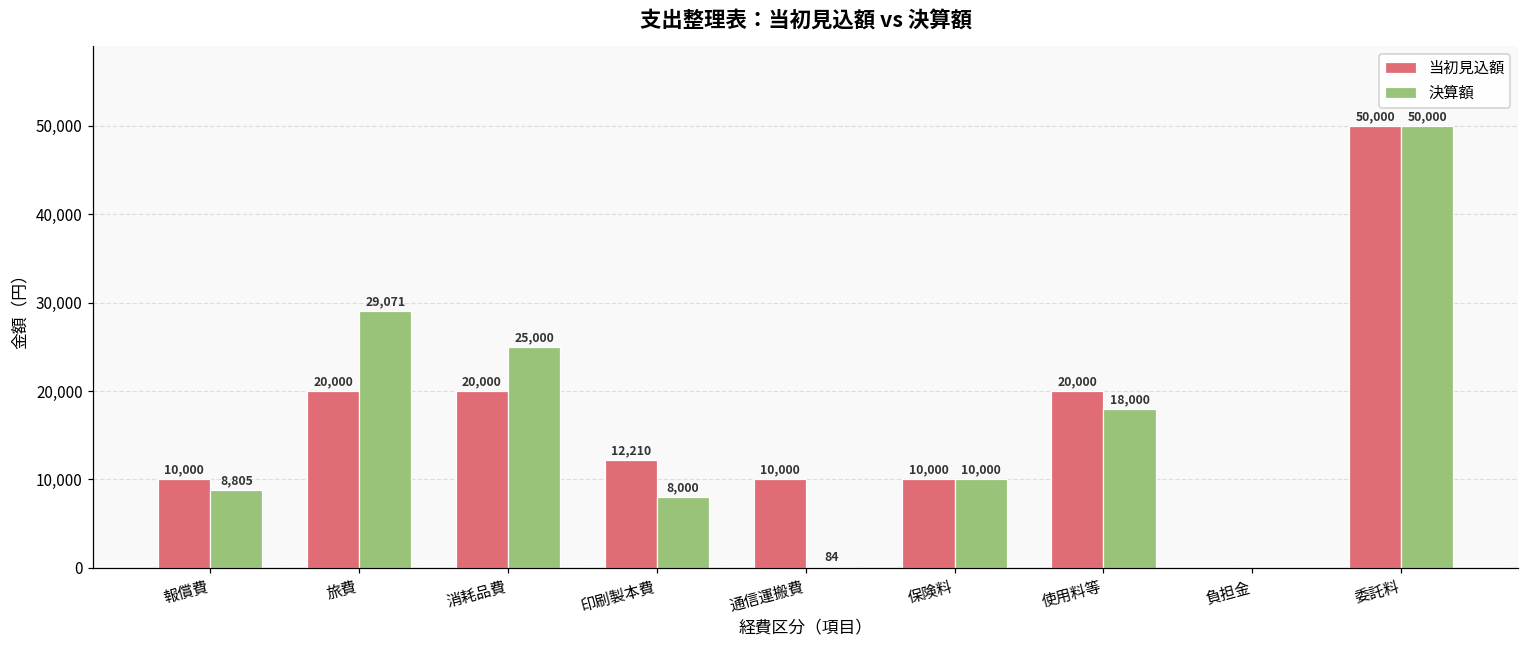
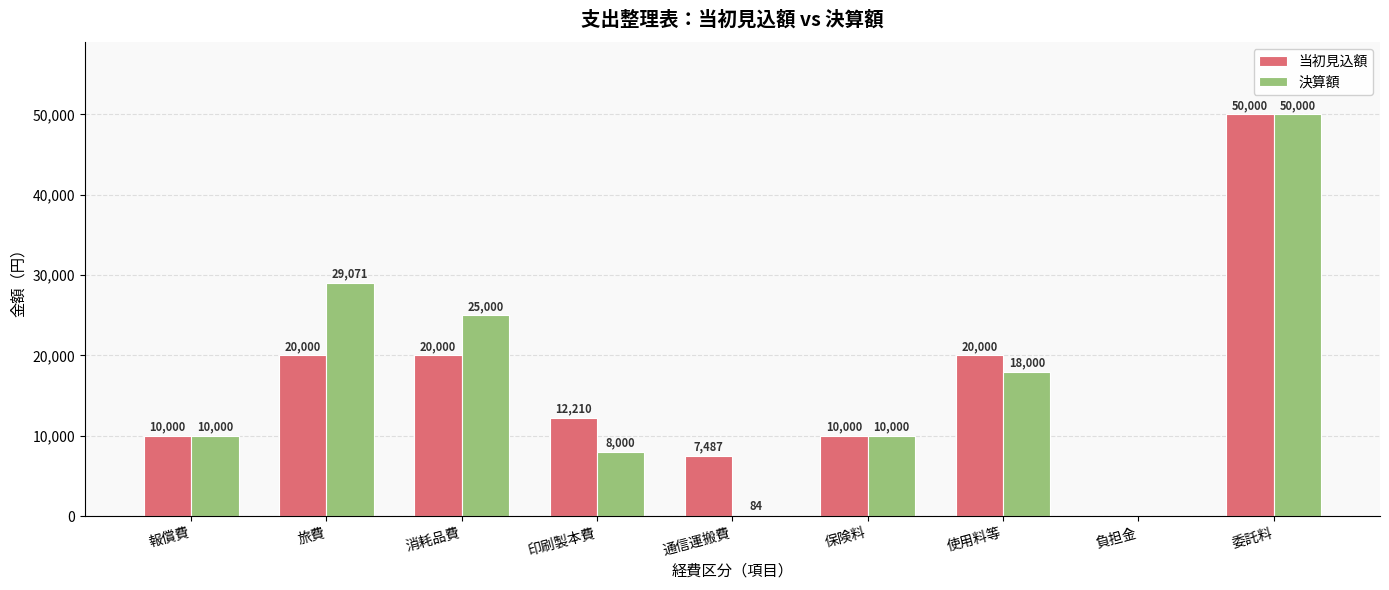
決算額, 報償費: 8,805 -> 10,000
当初見込額, 通信運搬費: 10,000 -> 7,487
